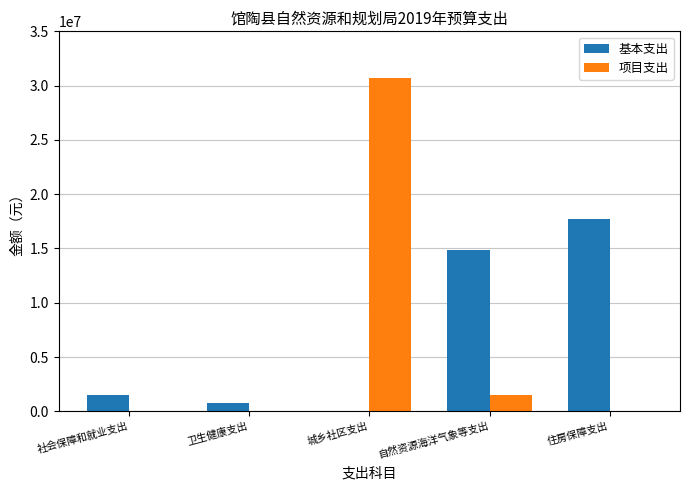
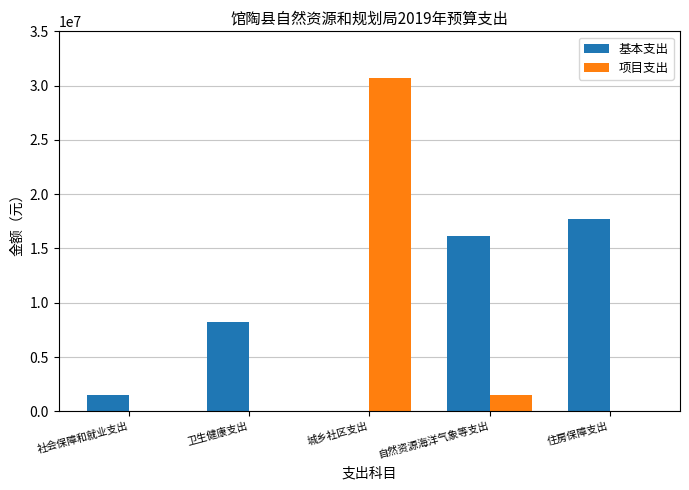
基本支出, 卫生健康支出: 700000 -> 8200000
基本支出, 自然资源海洋气象等支出: 14900000 -> 16200000
